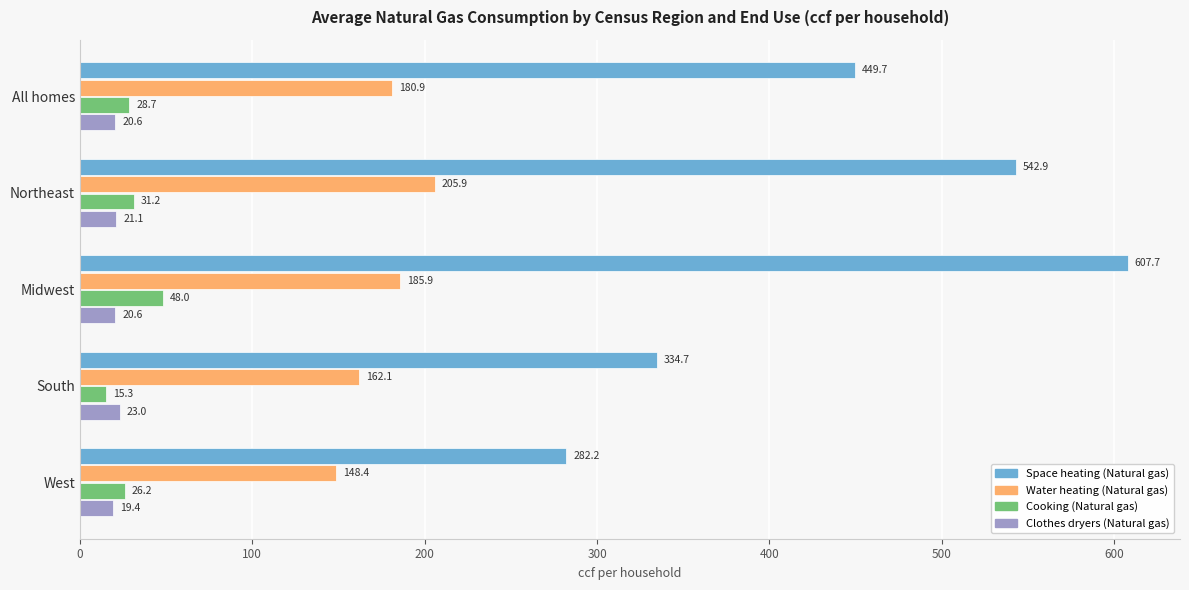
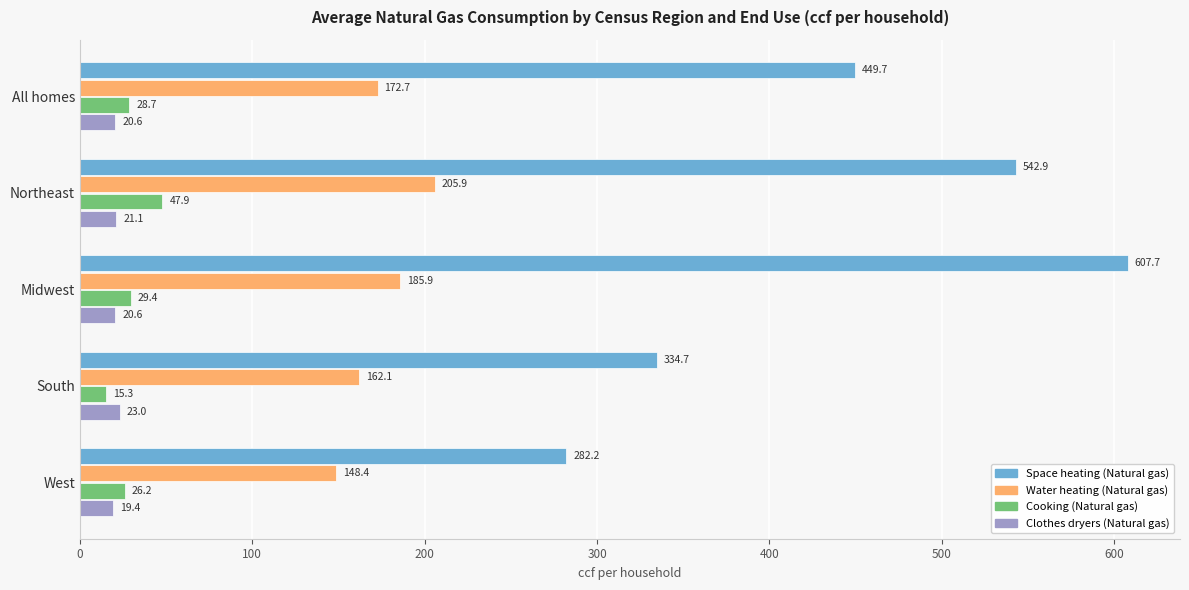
Water heating (Natural gas), All homes: 180.9 -> 172.7
Cooking (Natural gas), Northeast: 31.2 -> 47.9
Cooking (Natural gas), Midwest: 48.0 -> 29.4
